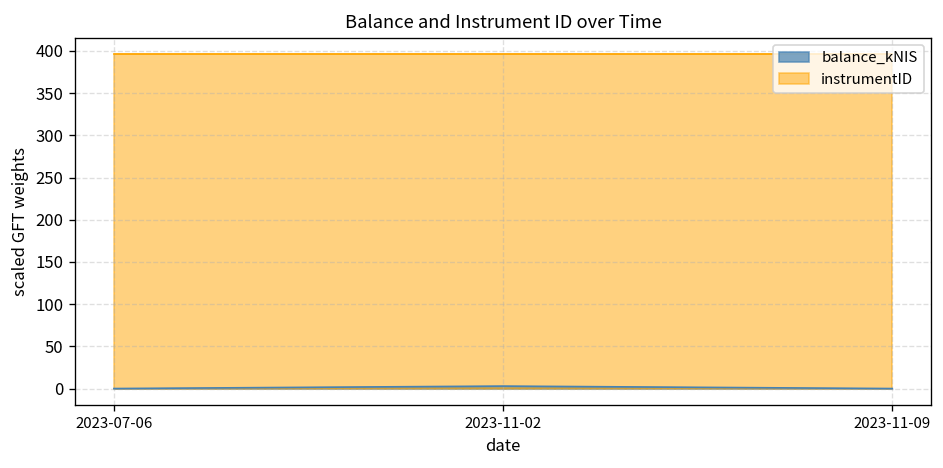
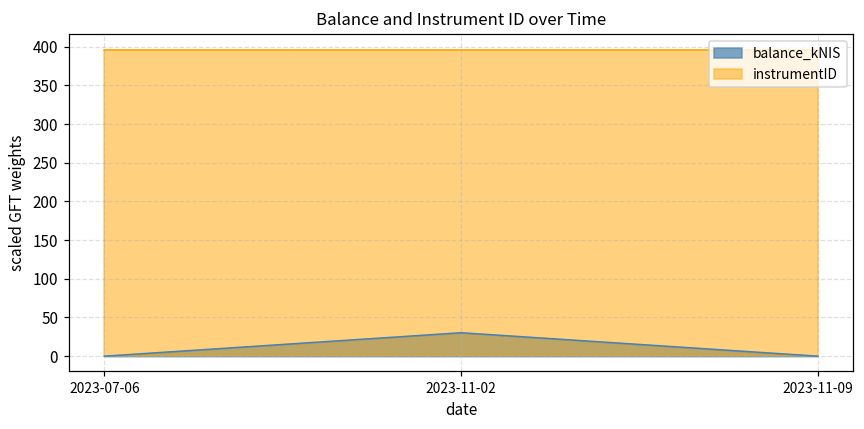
balance_kNIS, 2023-11-02: 0 -> 30
